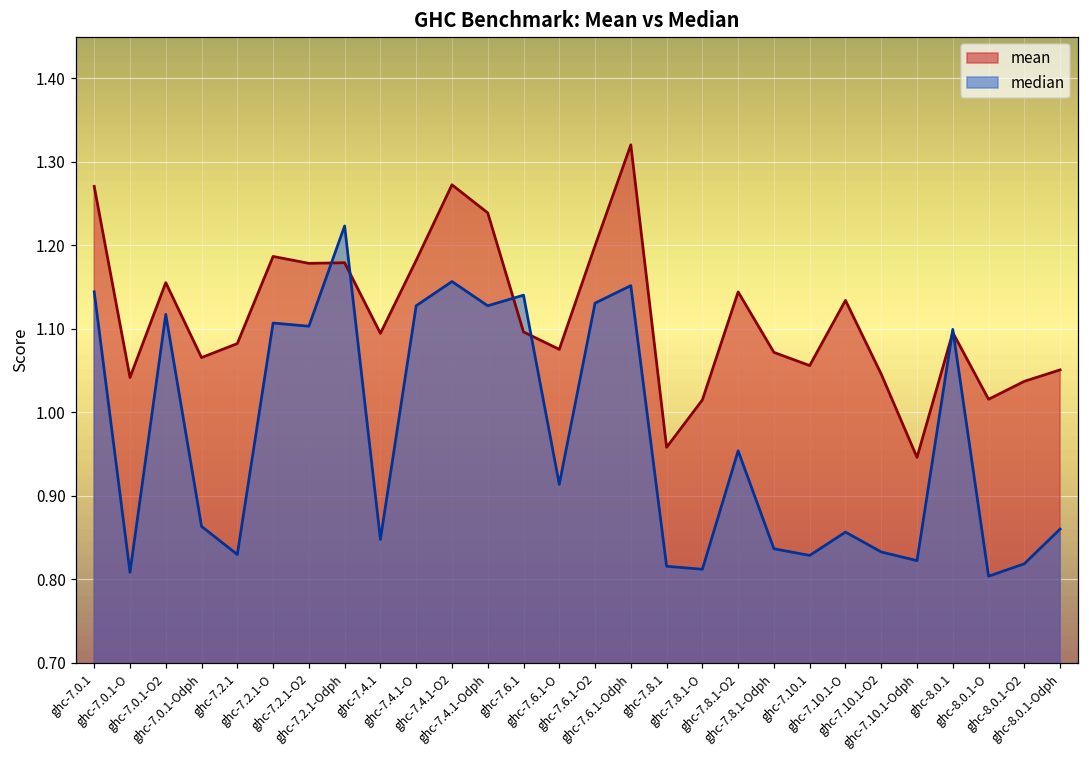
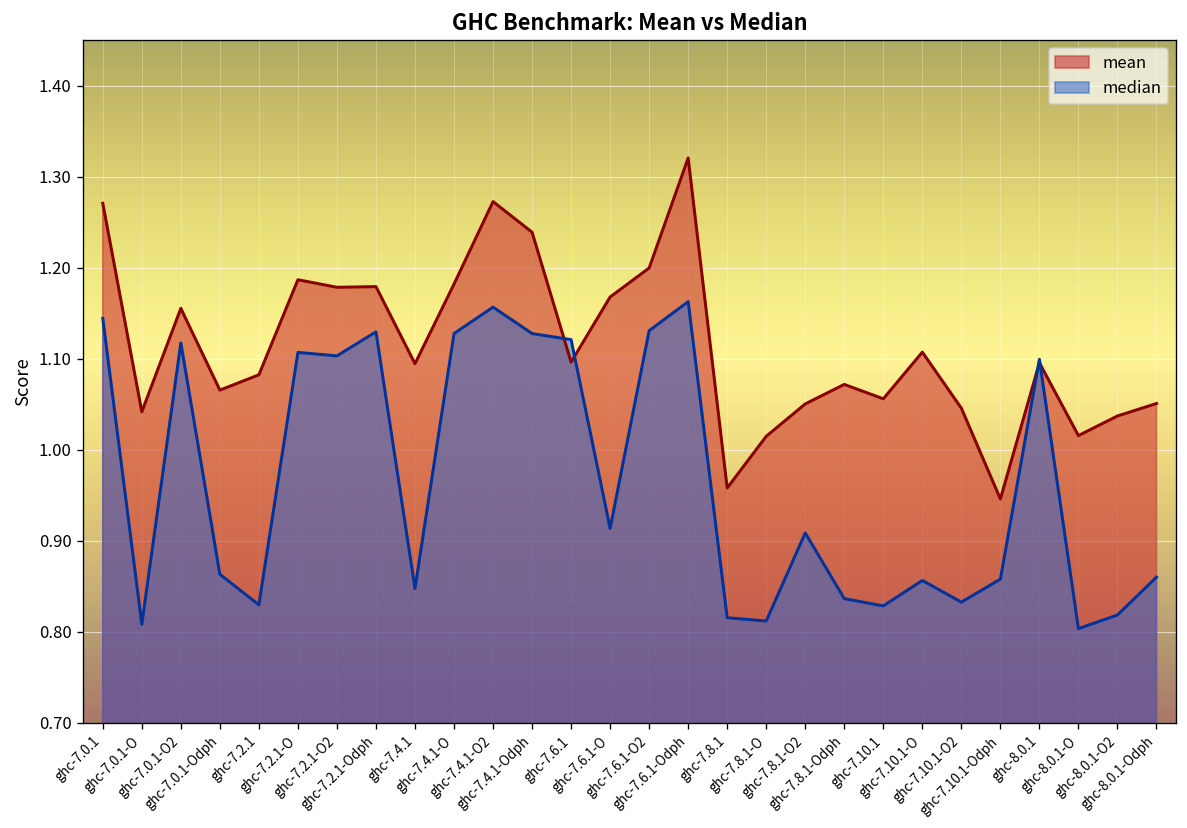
median, ghc-7.2.1-Odph: 1.22 -> 1.13
median, ghc-7.6.1: 1.14 -> 1.12
mean, ghc-7.6.1-O: 1.08 -> 1.17
median, ghc-7.6.1-Odph: 1.15 -> 1.16
mean, ghc-7.8.1-O2: 1.14 -> 1.05
median, ghc-7.8.1-O2: 0.95 -> 0.91
mean, ghc-7.10.1-O: 1.13 -> 1.11
median, ghc-7.10.1-Odph: 0.82 -> 0.86
